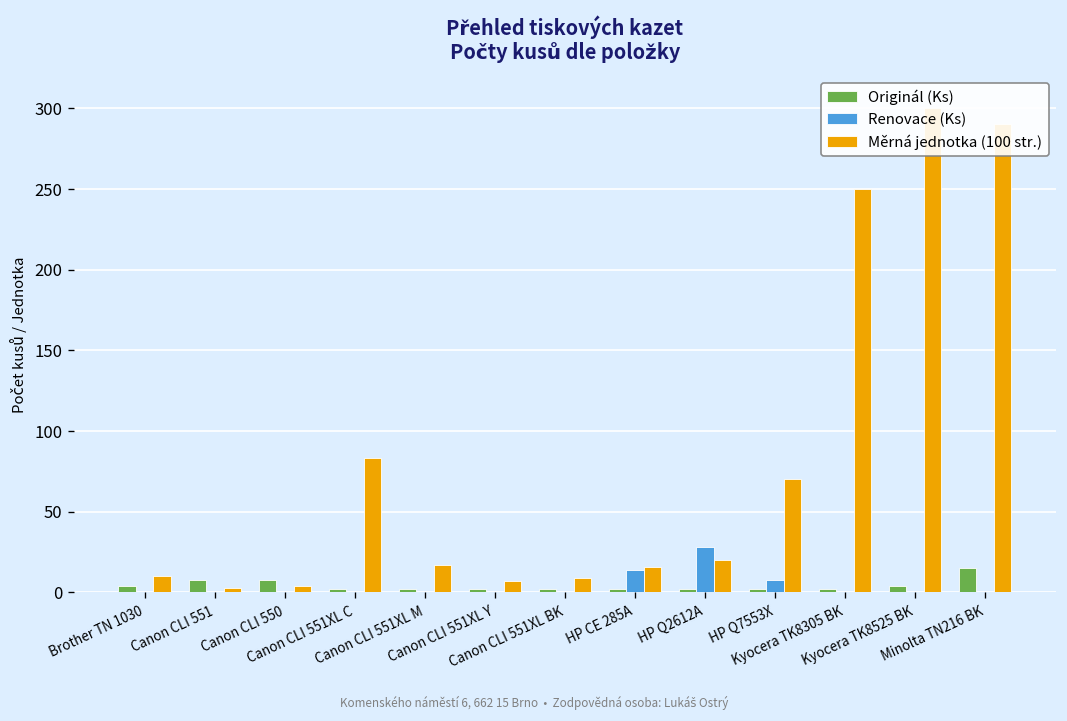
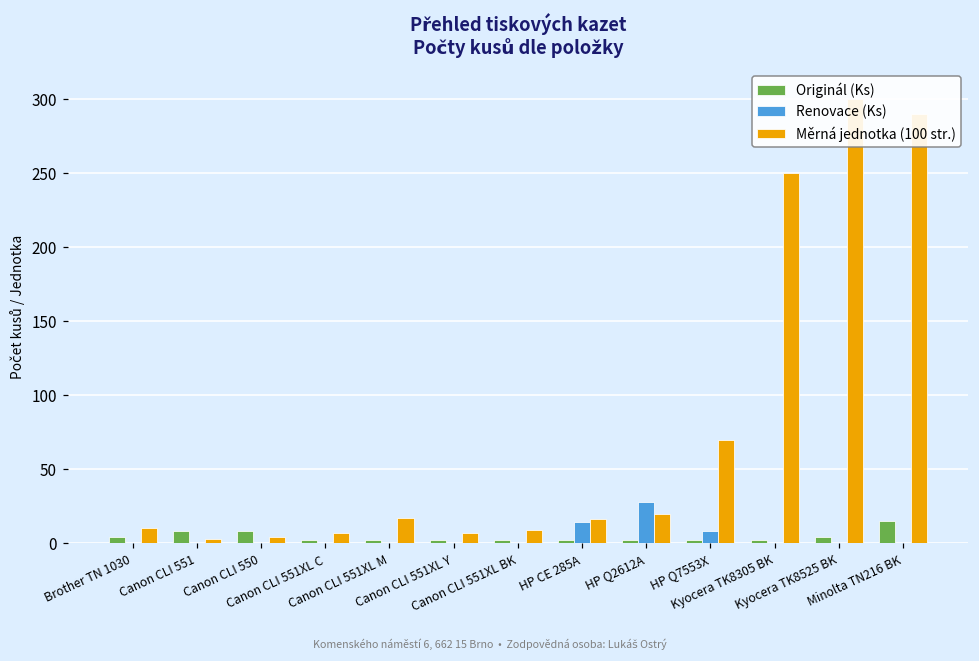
Měrná jednotka (100 str.), Canon CLI 551XL C: 83 -> 7
